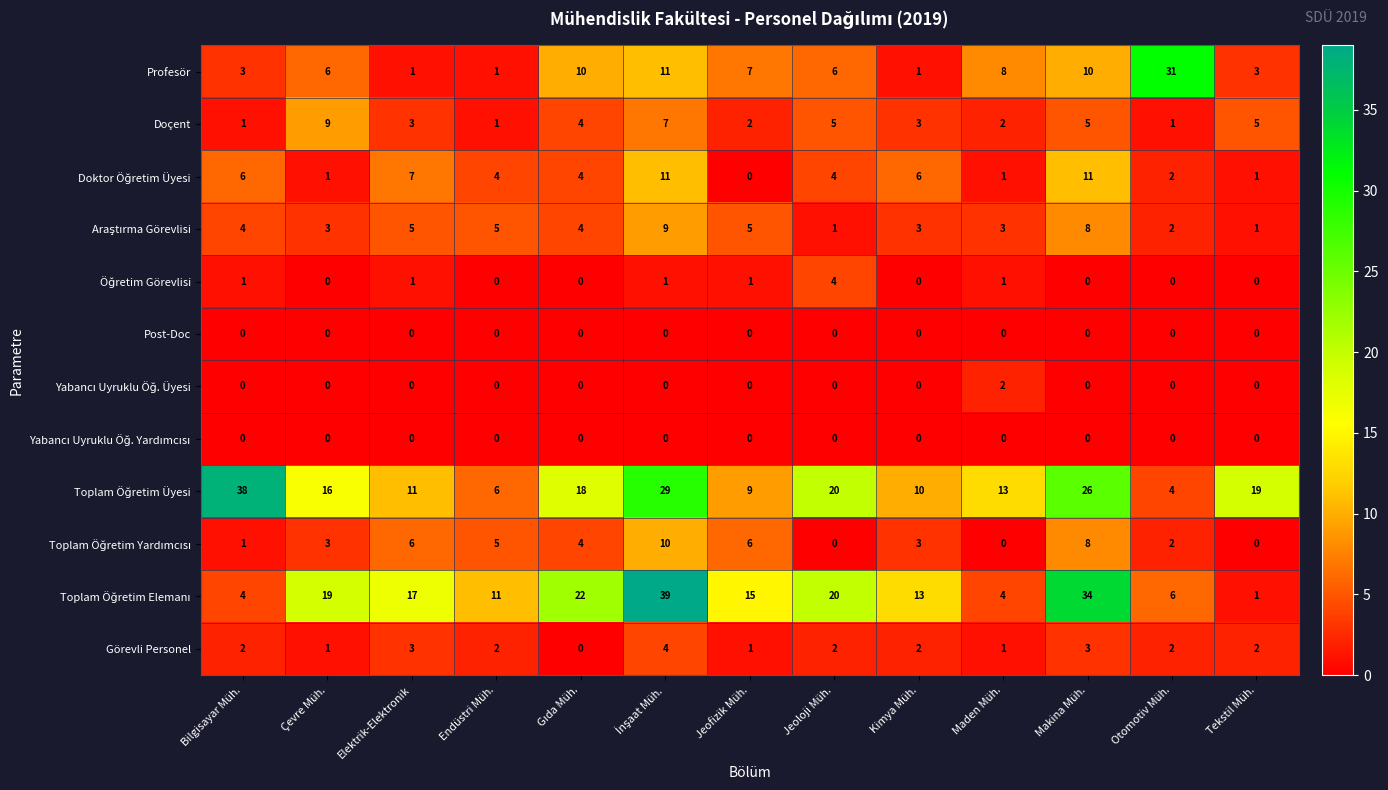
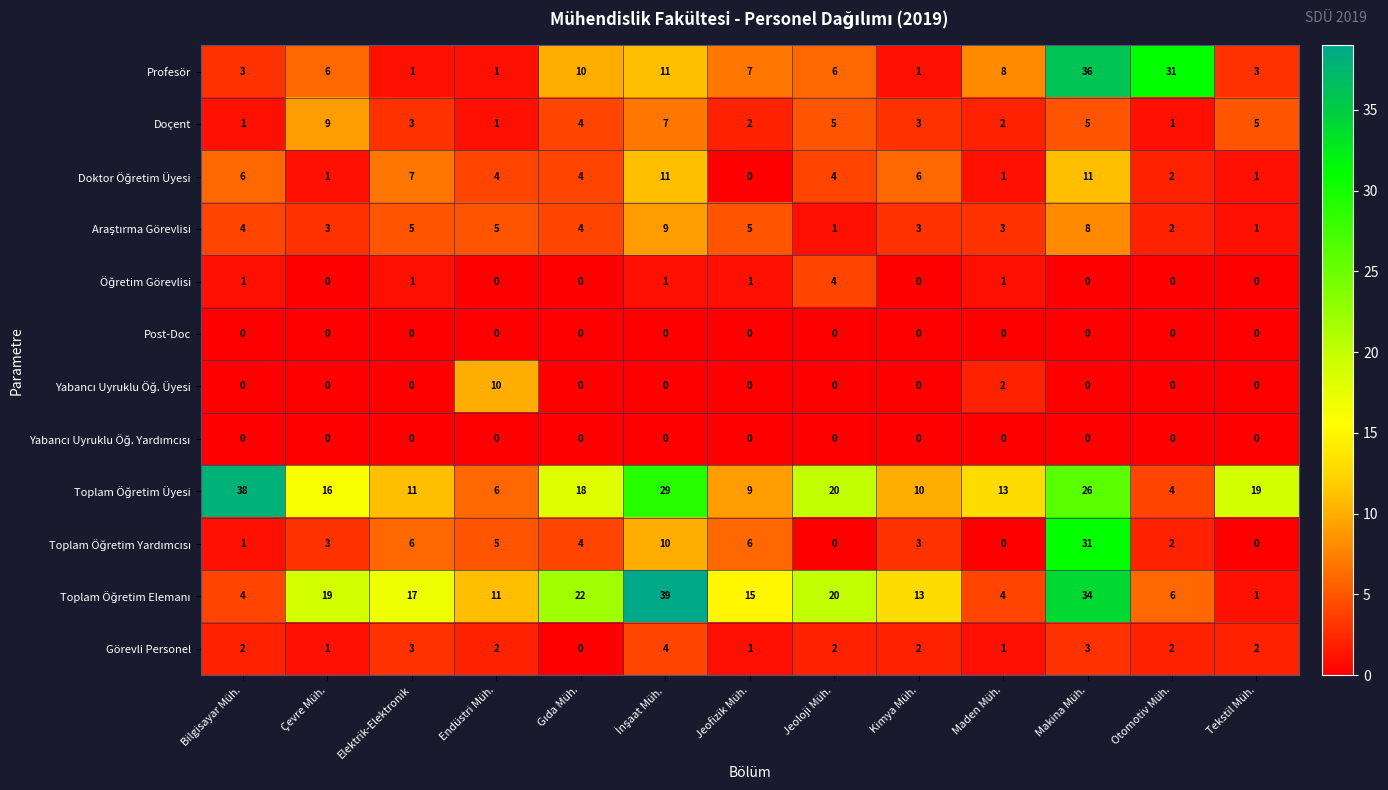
Profesör, Makina Müh.: 10 -> 36
Yabancı Uyruklu Öğ. Üyesi, Endüstri Müh.: 0 -> 10
Toplam Öğretim Yardımcısı, Makina Müh.: 8 -> 31
